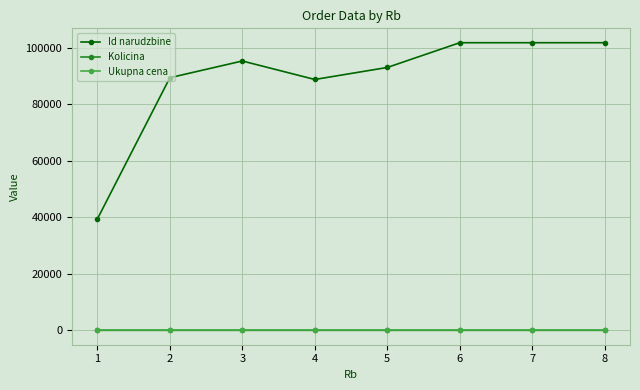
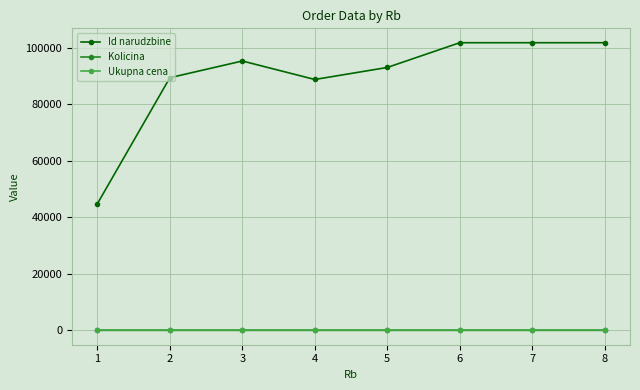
Id narudzbine, 1: 39000 -> 45000
